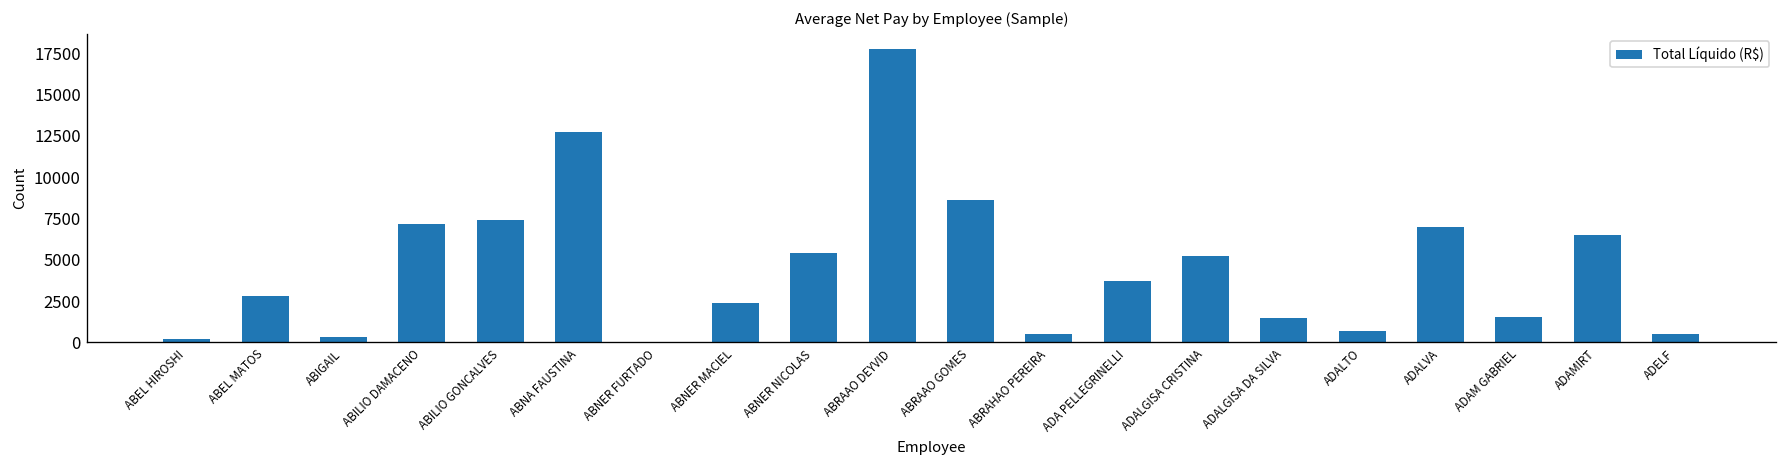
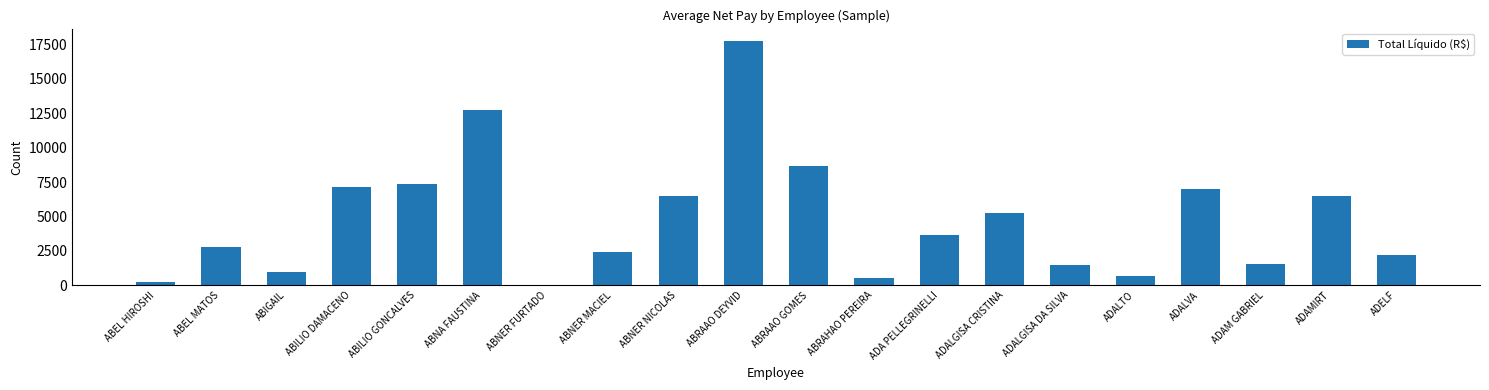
ABIGAIL: 300 -> 900
ABNER NICOLAS: 5400 -> 6500
ADELF: 500 -> 2200
